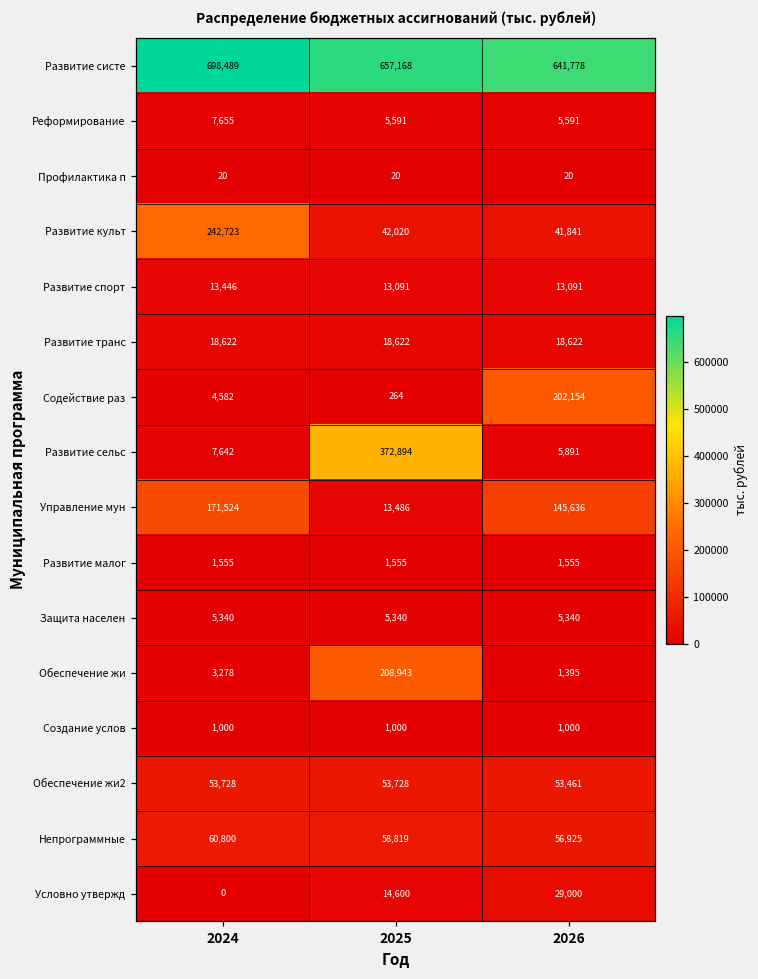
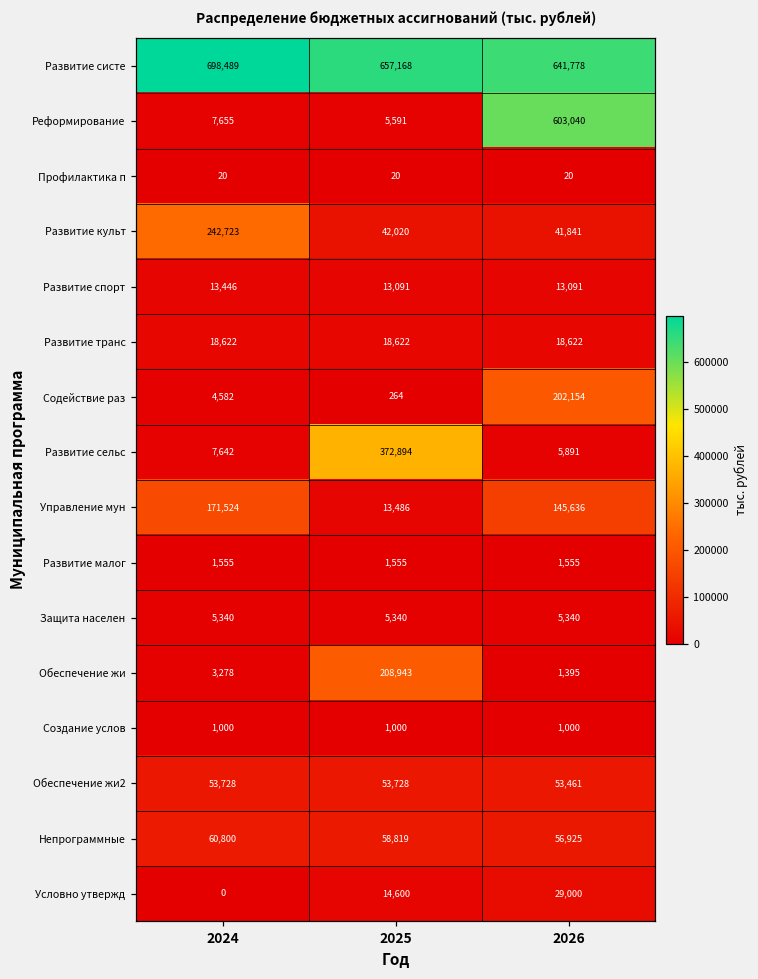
Реформирование, 2026: 5,591 -> 603,040
